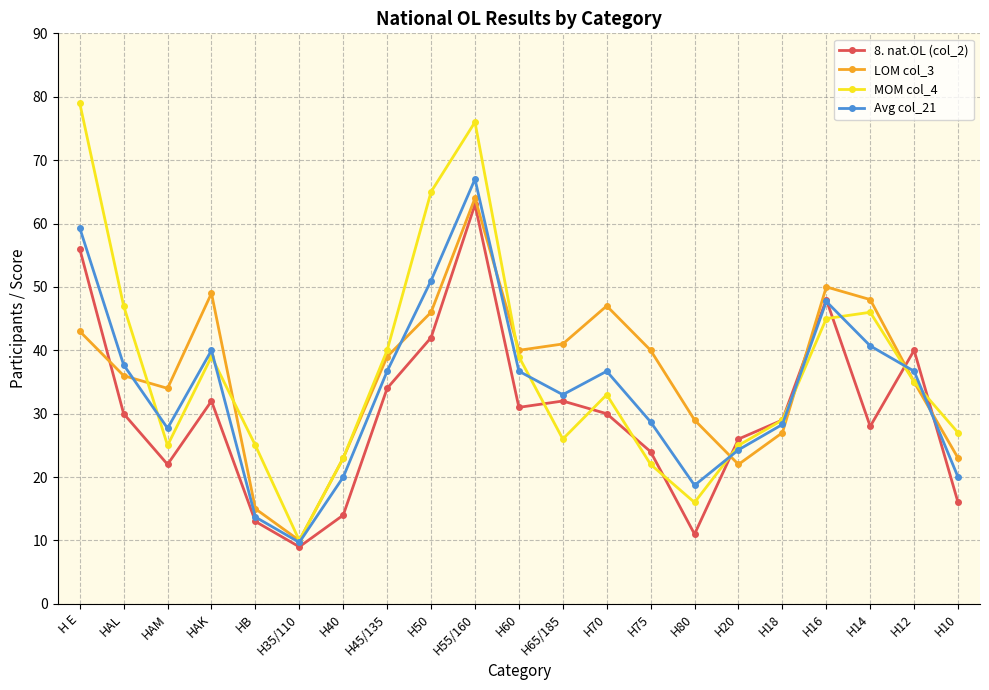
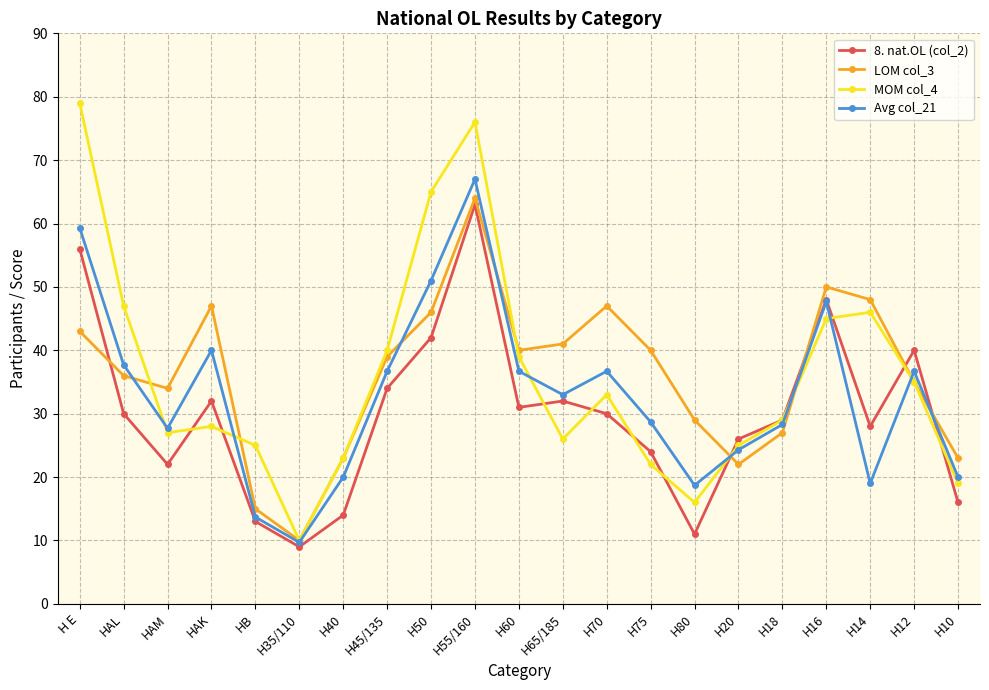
MOM col_4, HAM: 25 -> 27
LOM col_3, HAK: 49 -> 47
MOM col_4, HAK: 39 -> 28
Avg col_21, H14: 41 -> 19
MOM col_4, H10: 27 -> 19
